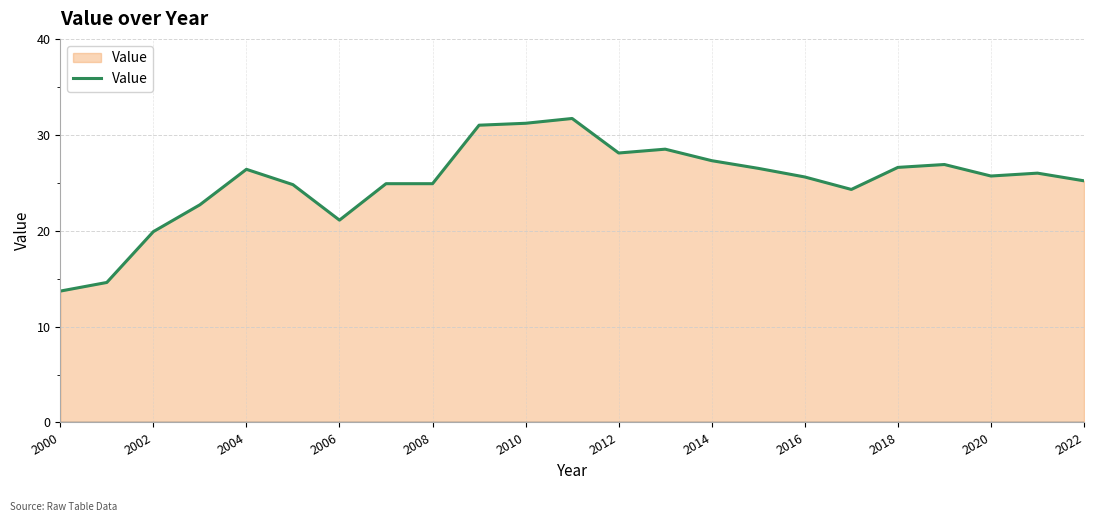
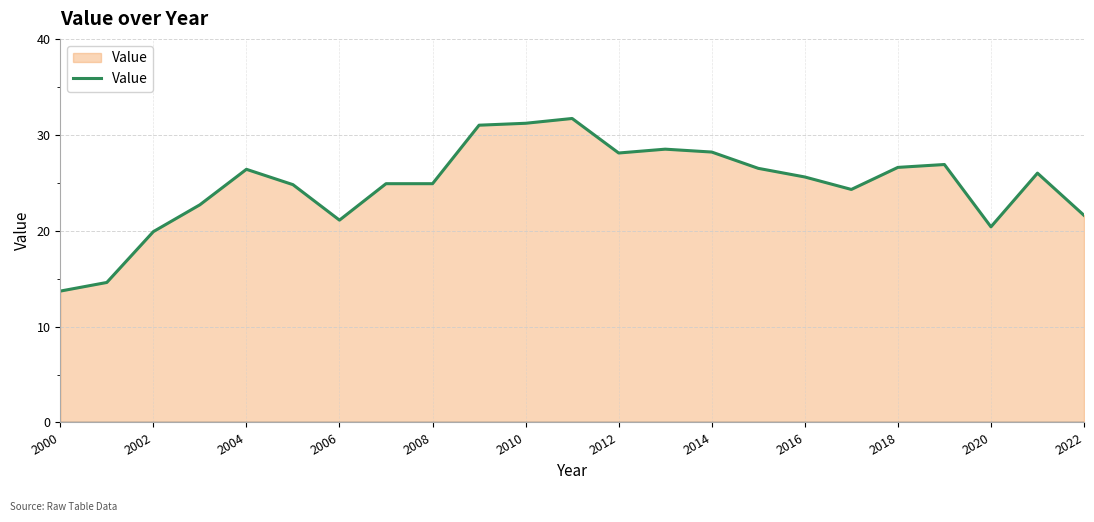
2014: 27 -> 28
2020: 26 -> 20
2022: 25 -> 22
